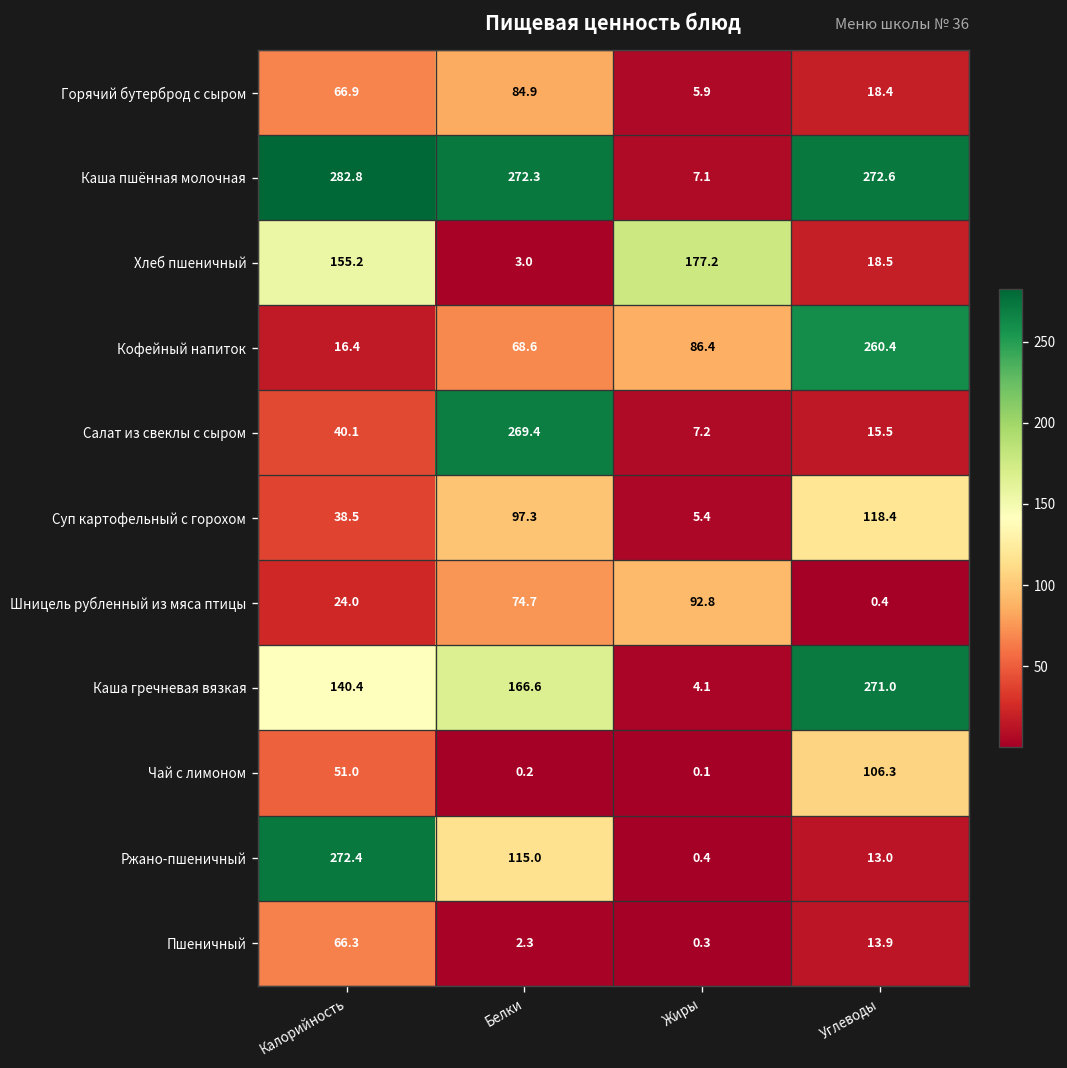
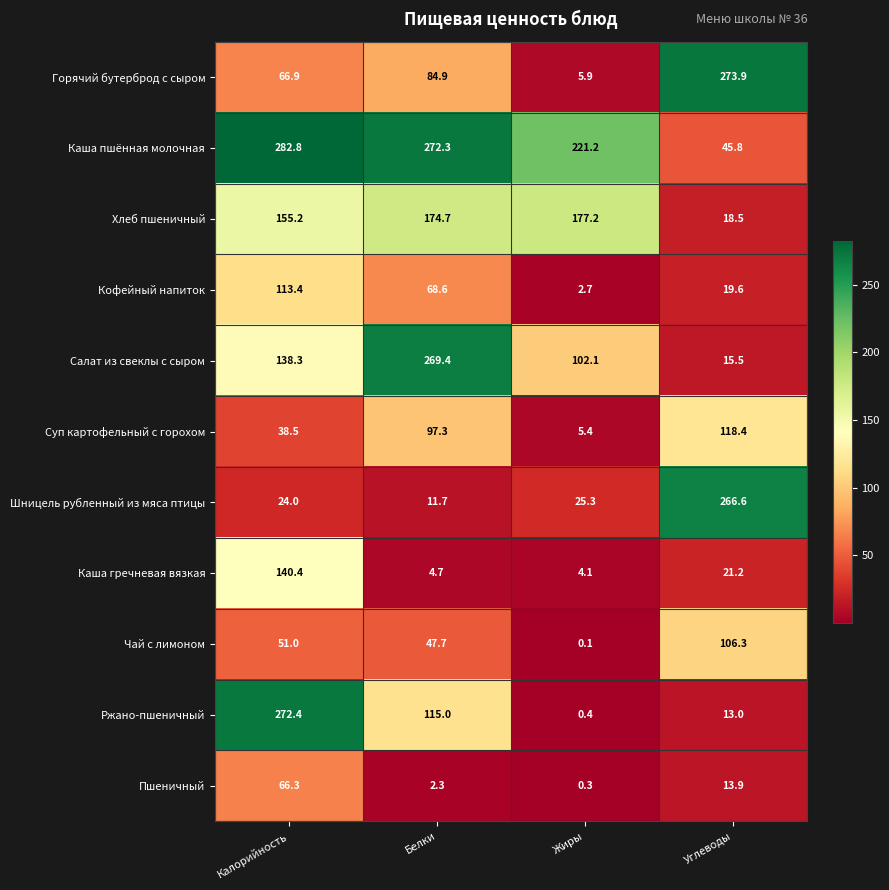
Горячий бутерброд с сыром, Углеводы: 18.4 -> 273.9
Каша пшённая молочная, Жиры: 7.1 -> 221.2
Каша пшённая молочная, Углеводы: 272.6 -> 45.8
Хлеб пшеничный, Белки: 3.0 -> 174.7
Кофейный напиток, Калорийность: 16.4 -> 113.4
Кофейный напиток, Жиры: 86.4 -> 2.7
Кофейный напиток, Углеводы: 260.4 -> 19.6
Салат из свеклы с сыром, Калорийность: 40.1 -> 138.3
Салат из свеклы с сыром, Жиры: 7.2 -> 102.1
Шницель рубленный из мяса птицы, Белки: 74.7 -> 11.7
Шницель рубленный из мяса птицы, Жиры: 92.8 -> 25.3
Шницель рубленный из мяса птицы, Углеводы: 0.4 -> 266.6
Каша гречневая вязкая, Белки: 166.6 -> 4.7
Каша гречневая вязкая, Углеводы: 271.0 -> 21.2
Чай с лимоном, Белки: 0.2 -> 47.7
